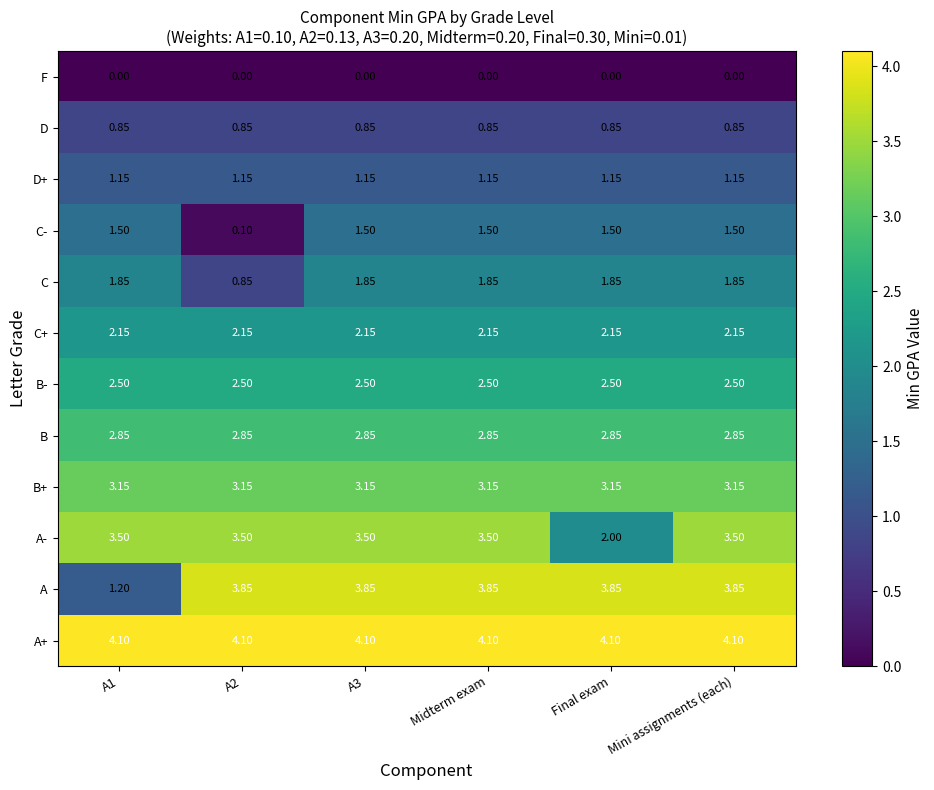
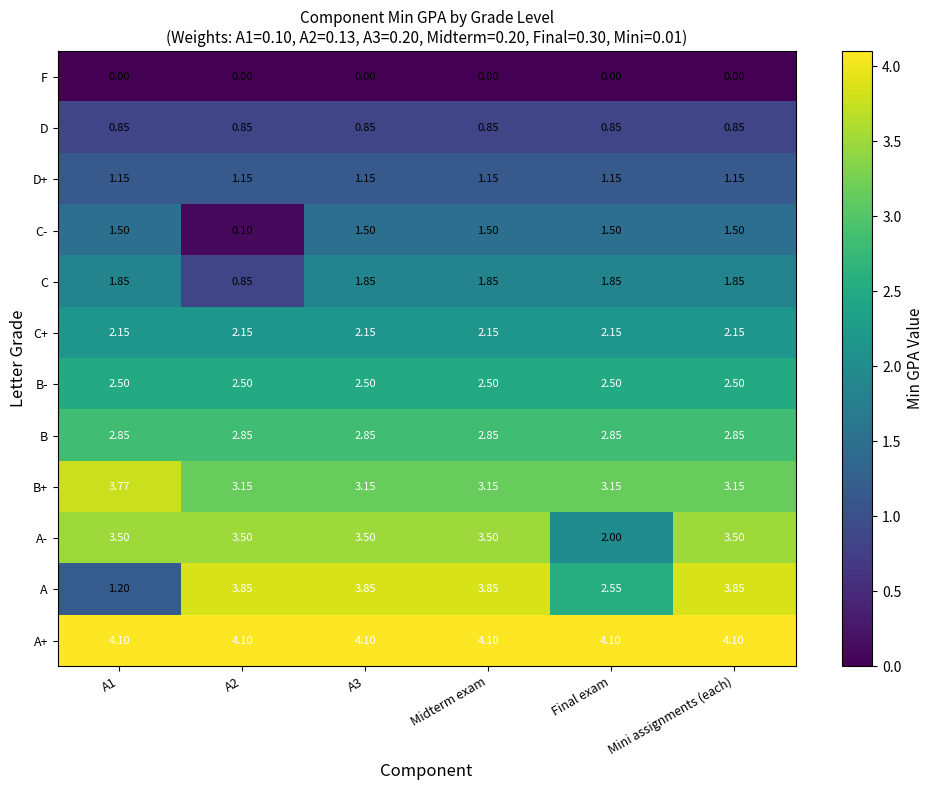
B+, A1: 3.15 -> 3.77
A, Final exam: 3.85 -> 2.55
